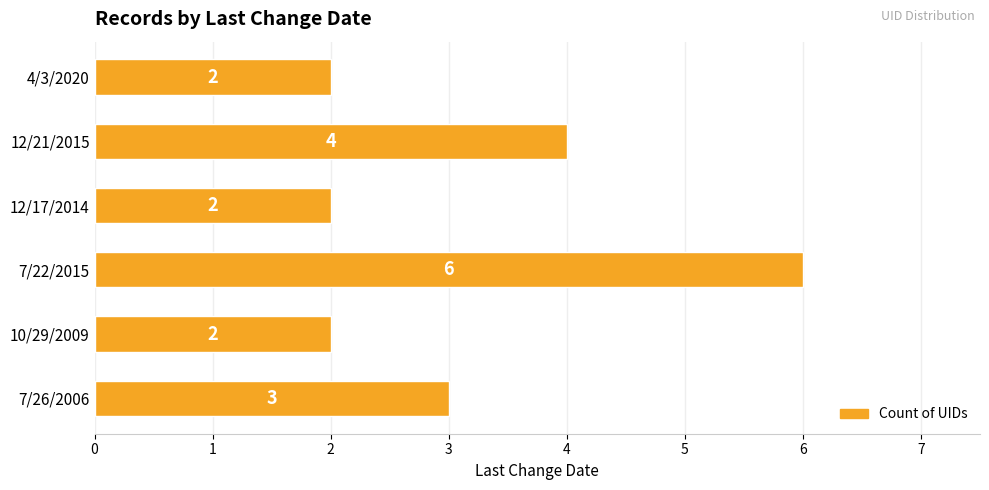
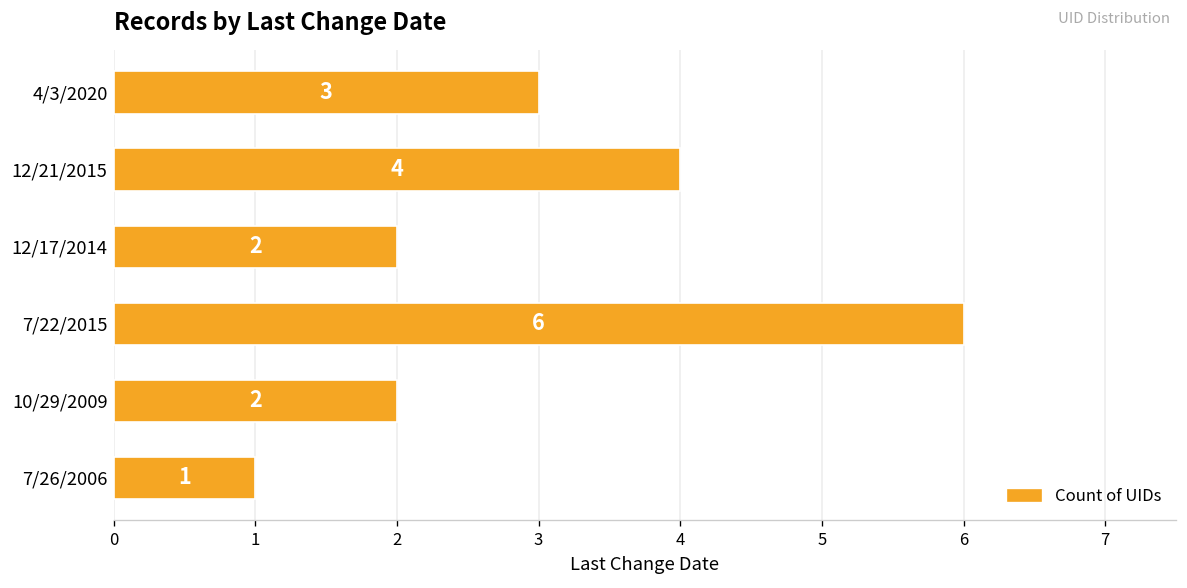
4/3/2020: 2 -> 3
7/26/2006: 3 -> 1
